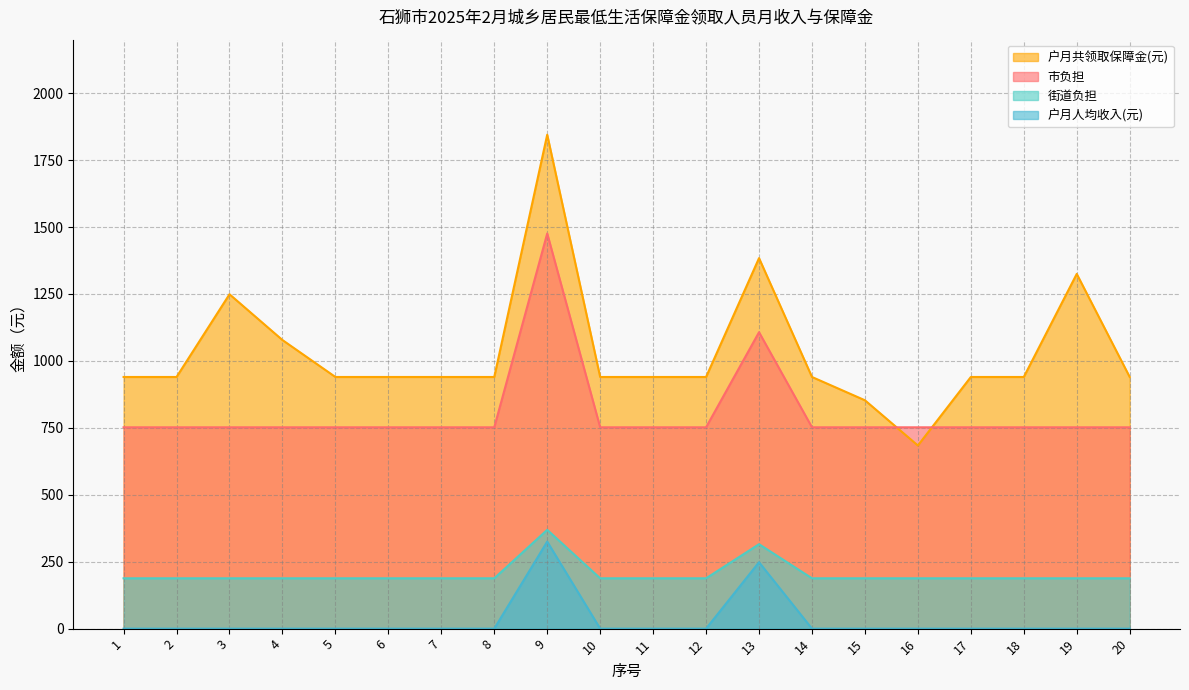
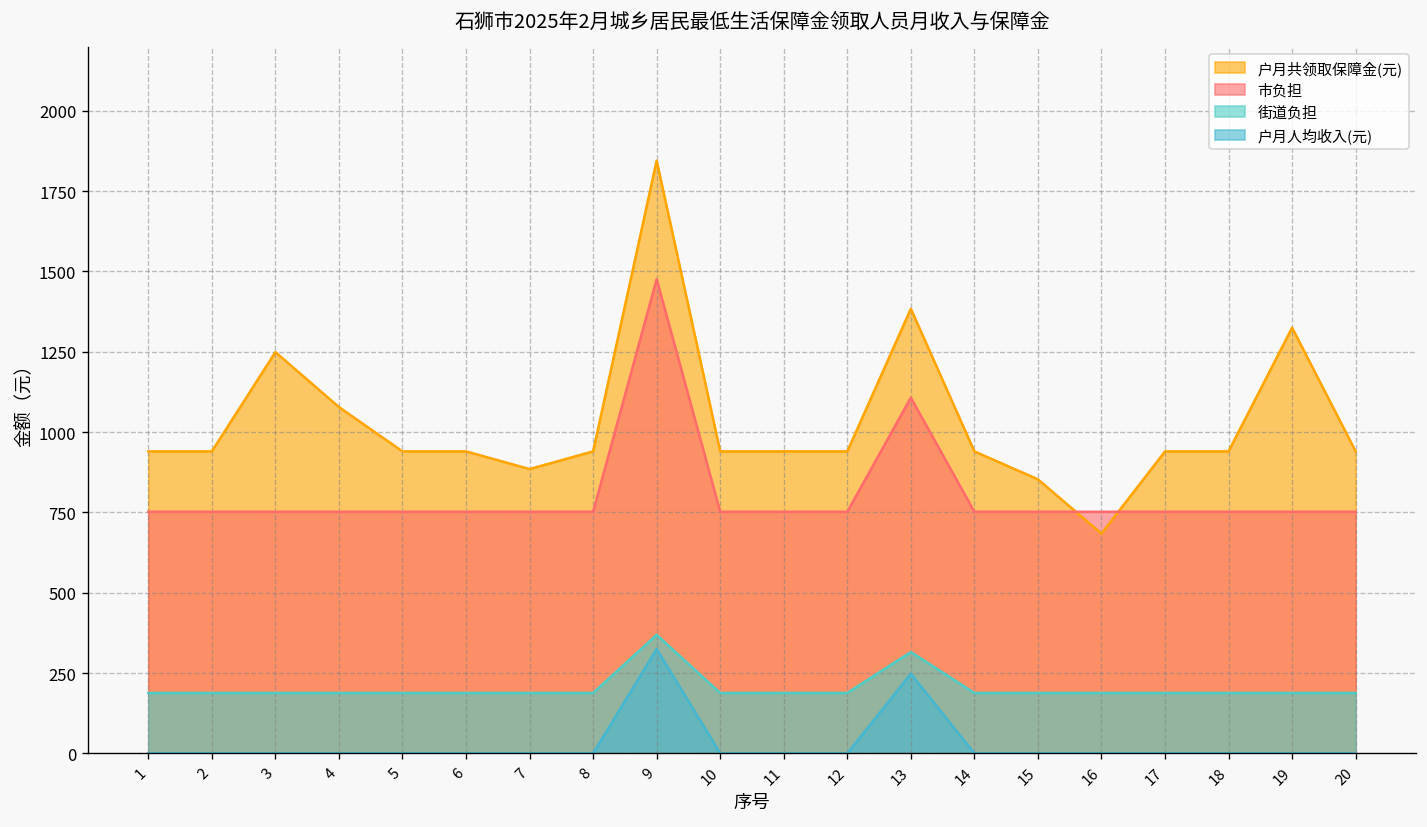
户月共领取保障金(元), 7: 940 -> 890
